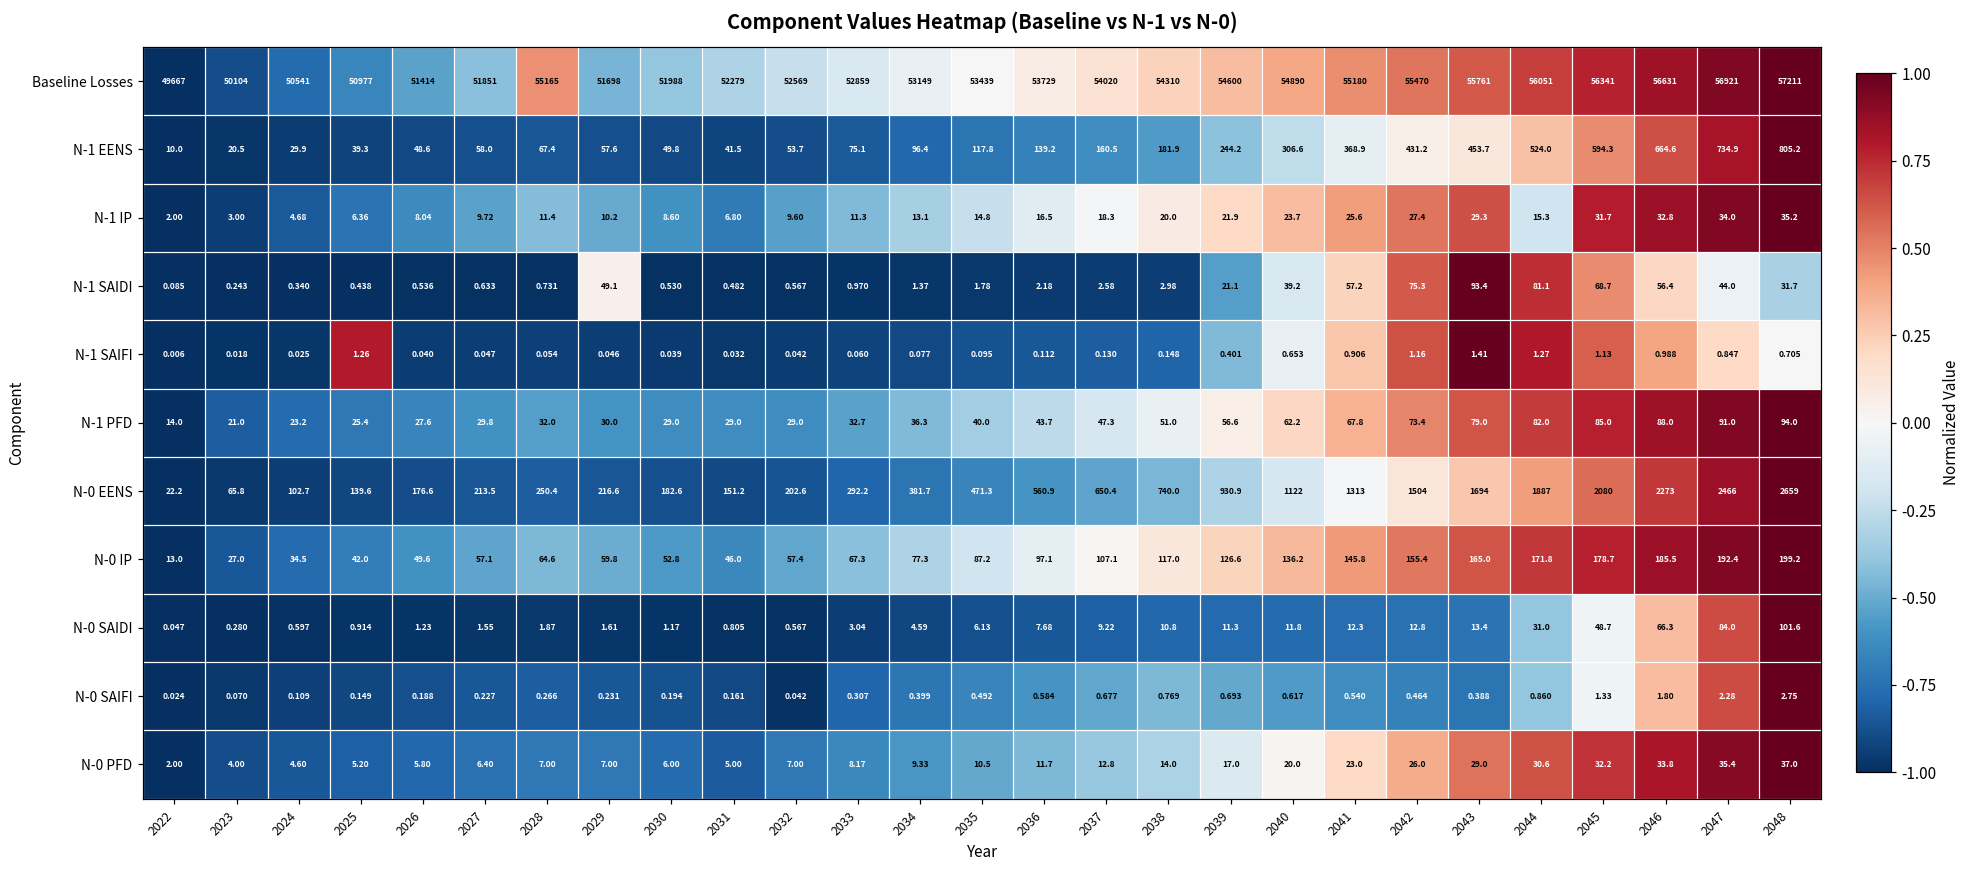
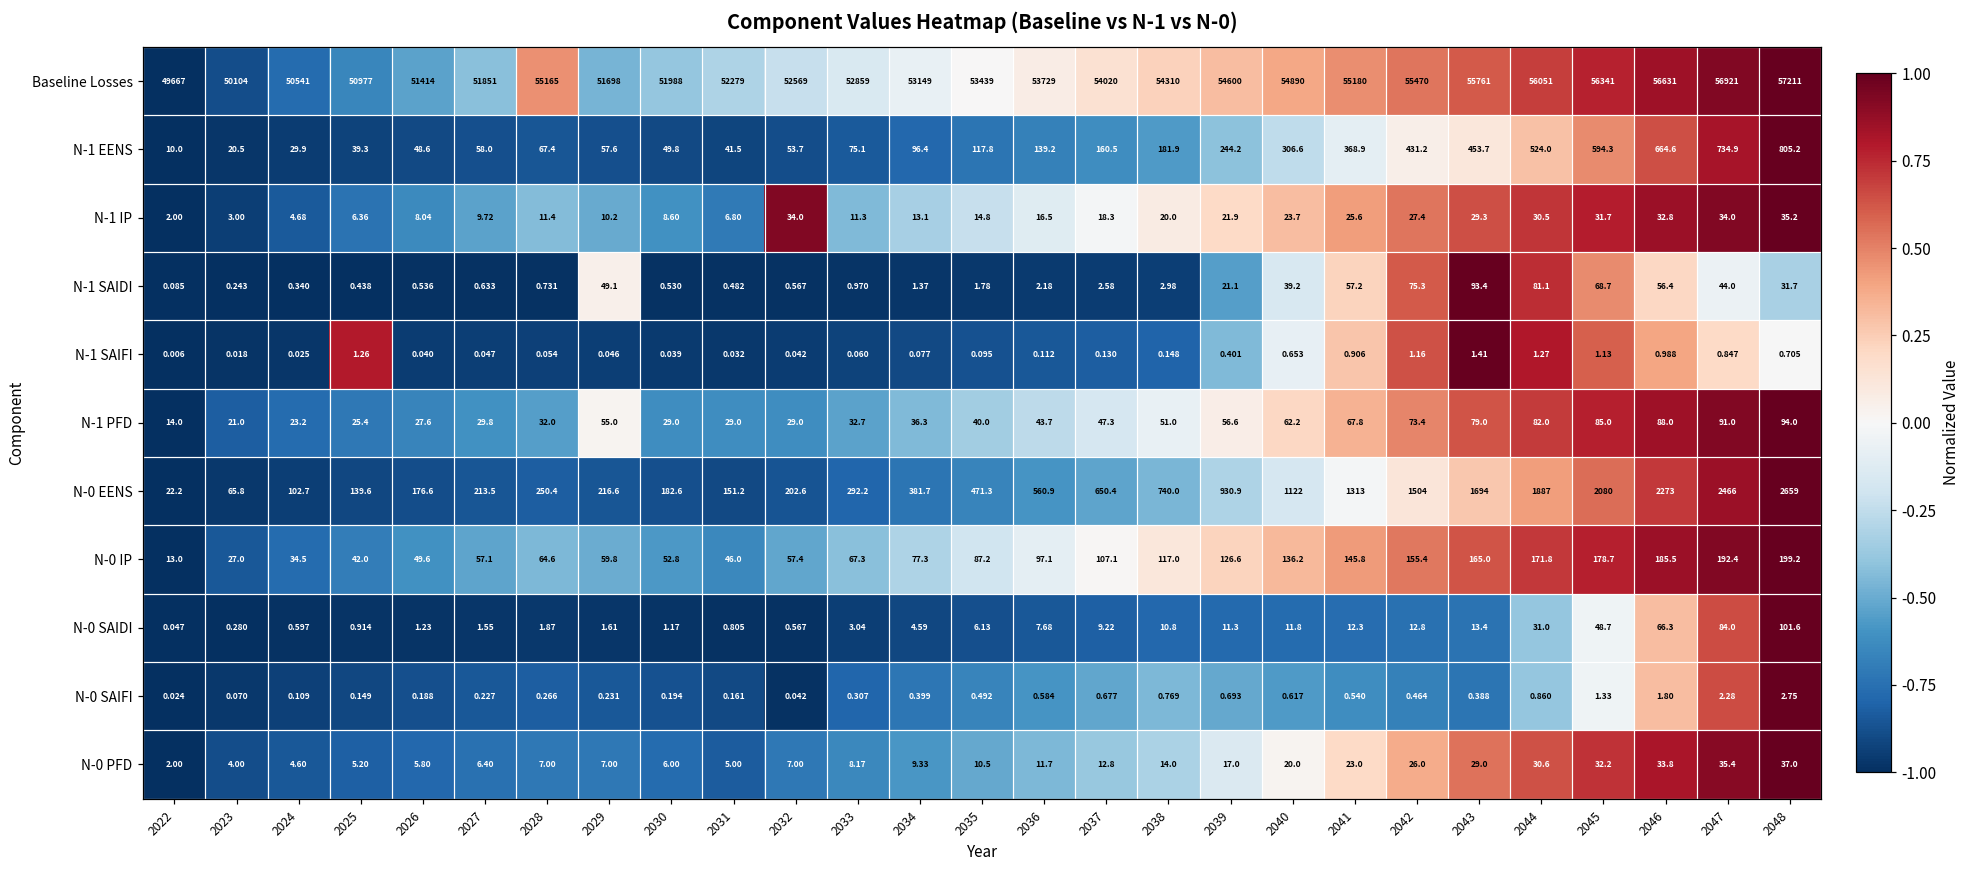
N-1 IP, 2032: 9.60 -> 34.0
N-1 IP, 2044: 15.3 -> 30.5
N-1 PFD, 2029: 30.0 -> 55.0
